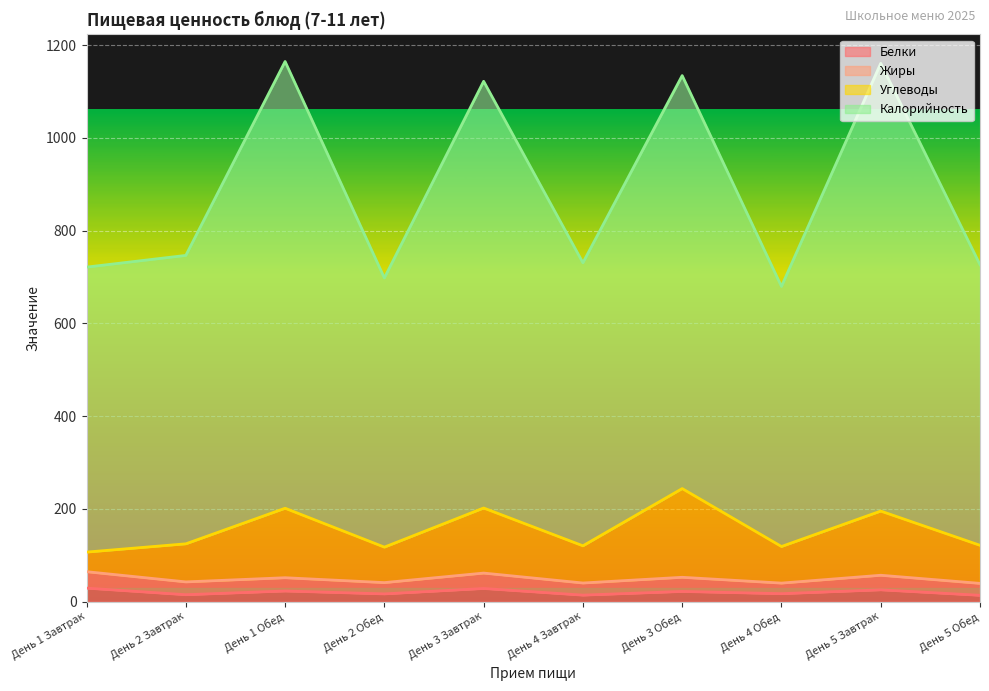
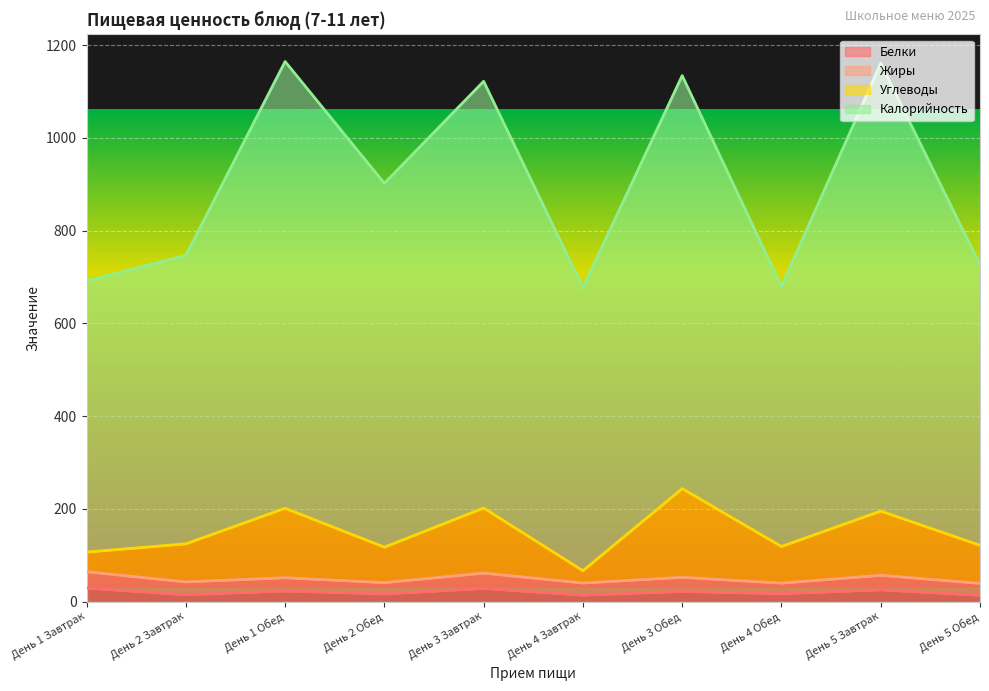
Калорийность, День 1 Завтрак: 610 -> 580
Калорийность, День 2 Обед: 580 -> 780
Углеводы, День 4 Завтрак: 80 -> 30
